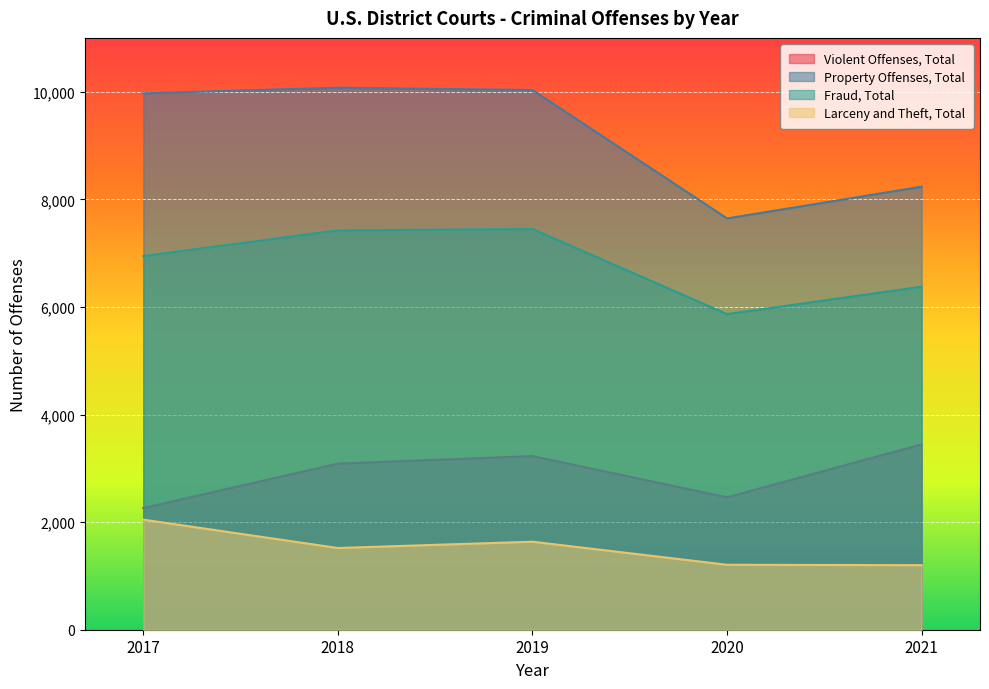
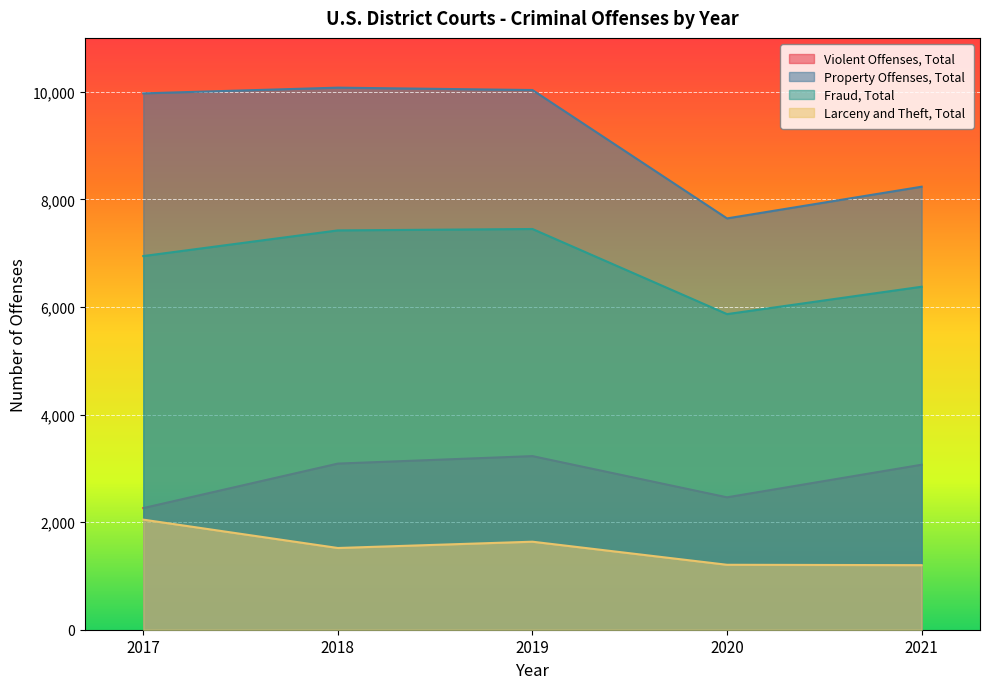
Violent Offenses, Total, 2021: 3,400 -> 3,100
